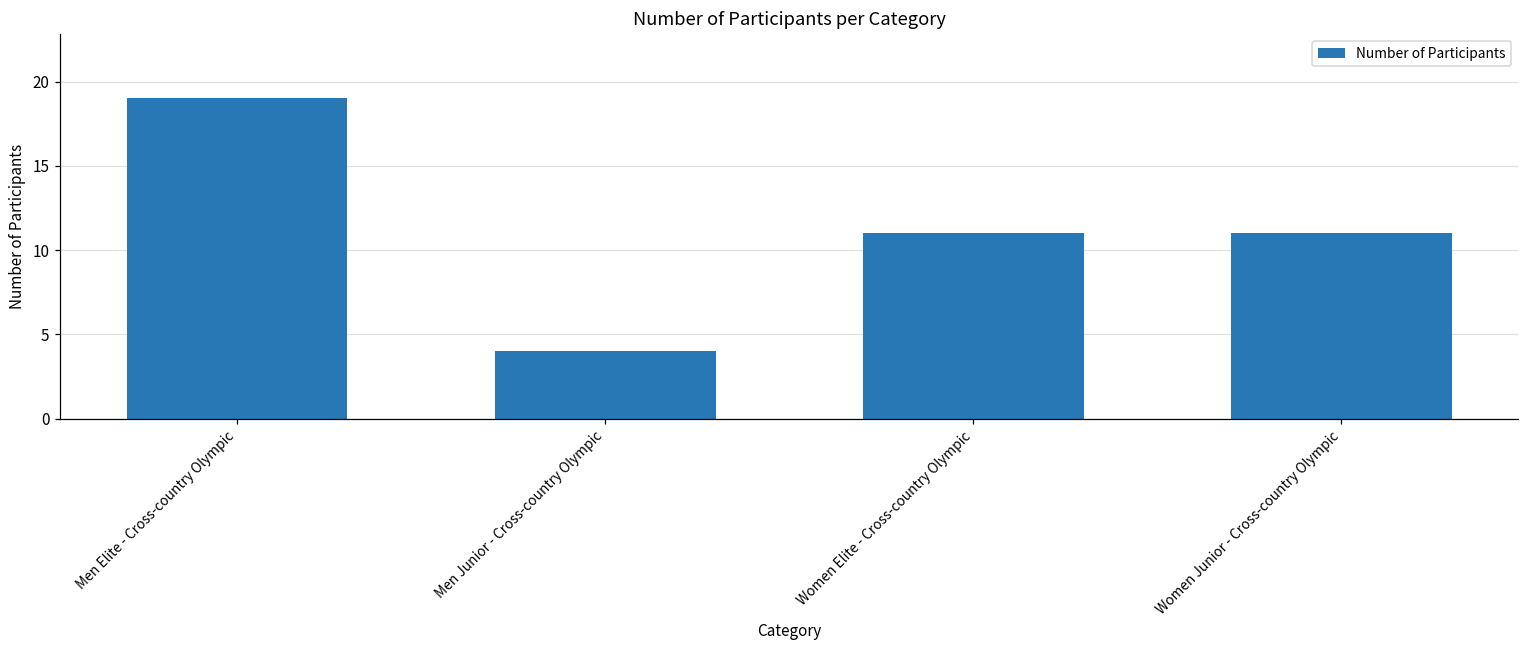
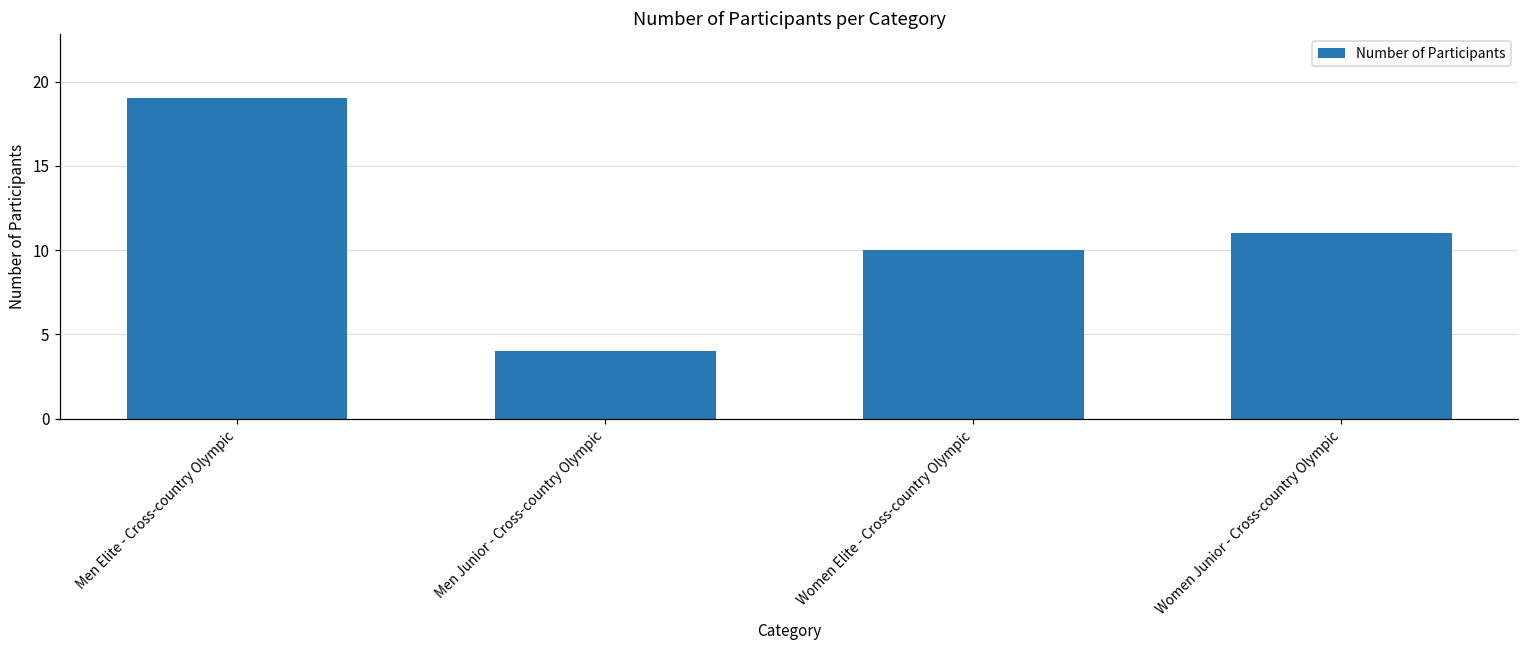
Women Elite - Cross-country Olympic: 11 -> 10
